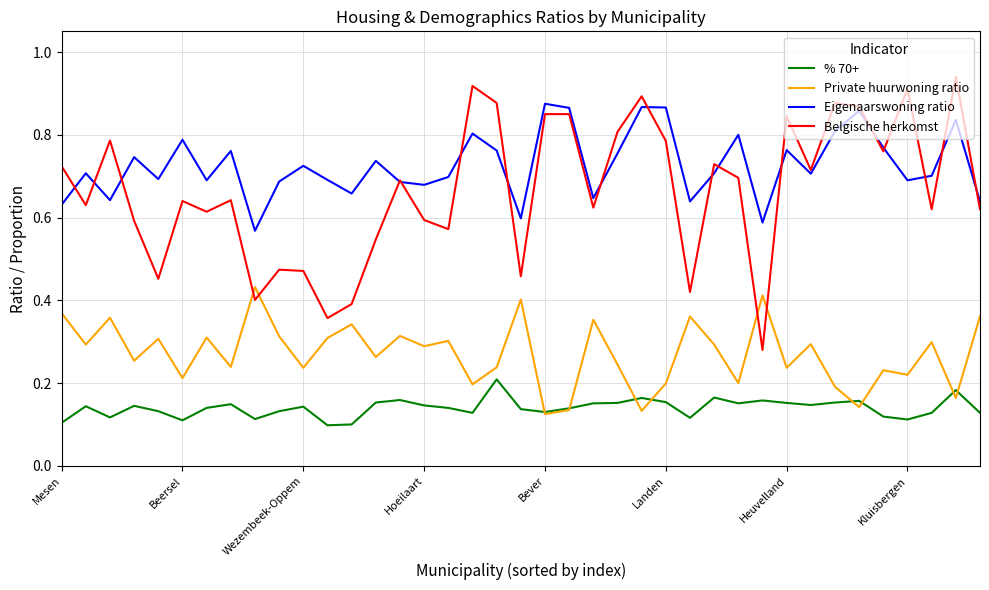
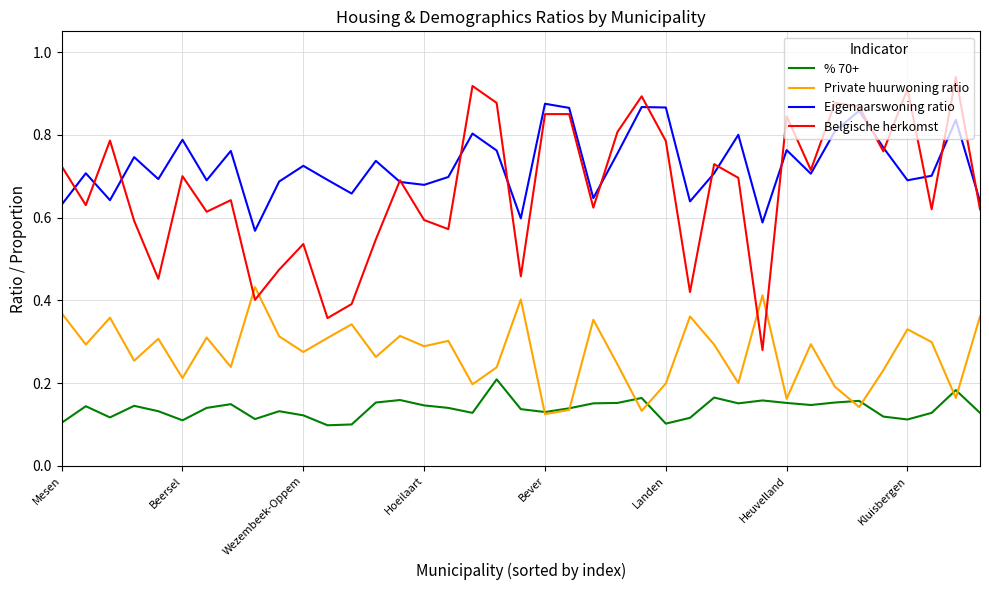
Belgische herkomst, Beersel: 0.64 -> 0.70
% 70+, Wezembeek-Oppem: 0.14 -> 0.12
Private huurwoning ratio, Wezembeek-Oppem: 0.24 -> 0.28
Belgische herkomst, Wezembeek-Oppem: 0.47 -> 0.54
% 70+, Landen: 0.15 -> 0.10
Private huurwoning ratio, Heuvelland: 0.24 -> 0.16
Private huurwoning ratio, Kluisbergen: 0.22 -> 0.33
